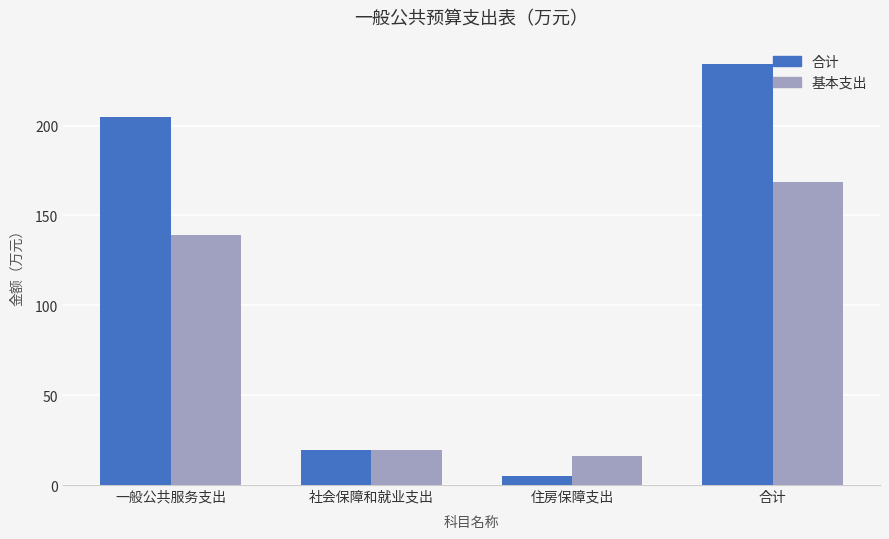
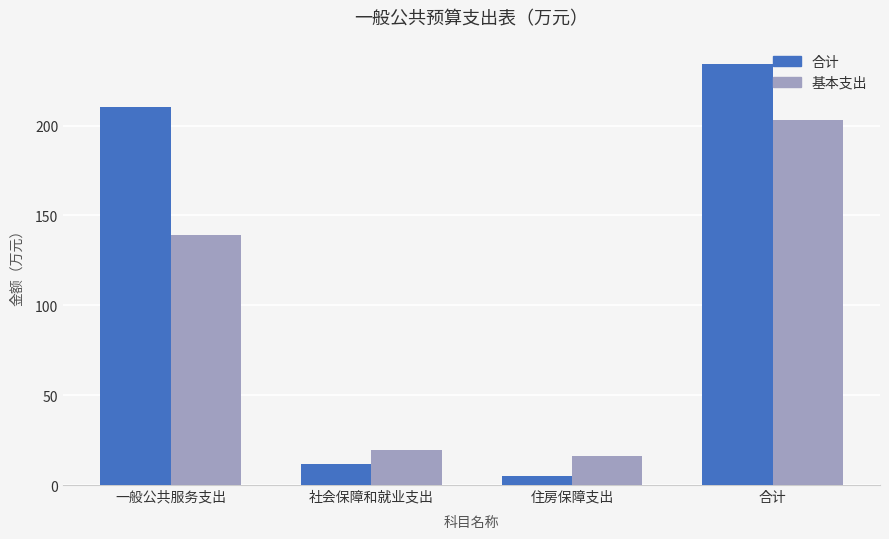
合计, 一般公共服务支出: 205 -> 210
合计, 社会保障和就业支出: 20 -> 12
基本支出, 合计: 169 -> 203
